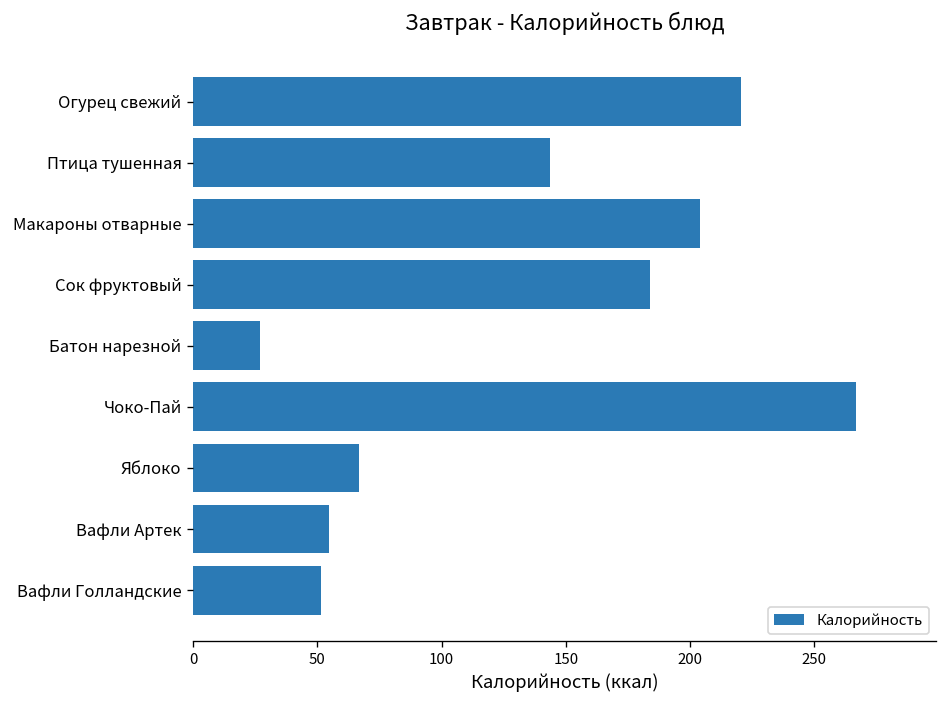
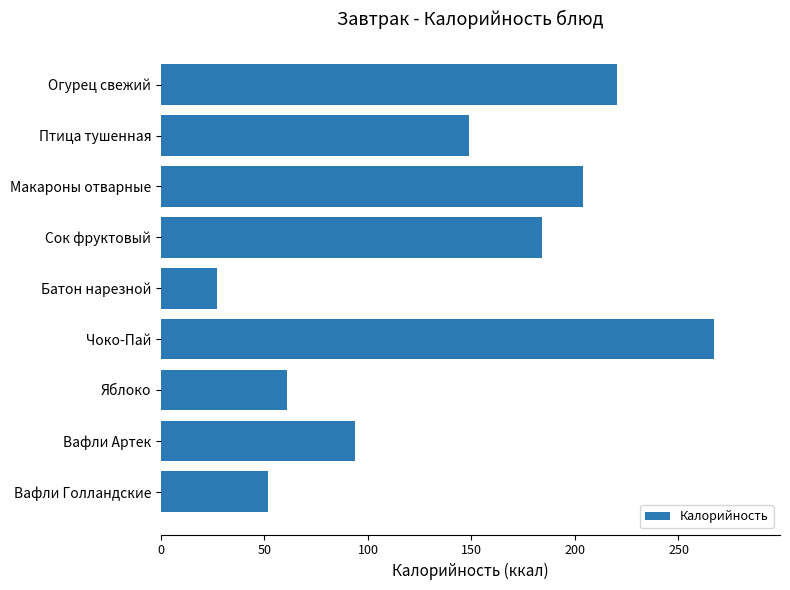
Птица тушенная: 144 -> 149
Яблоко: 67 -> 61
Вафли Артек: 55 -> 94
